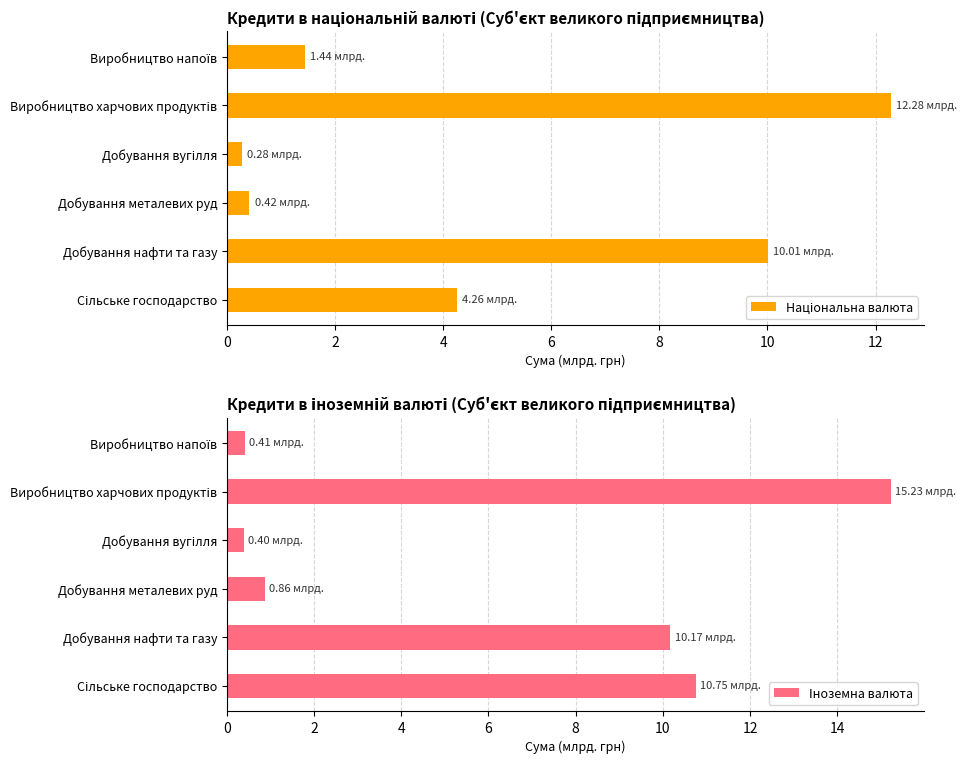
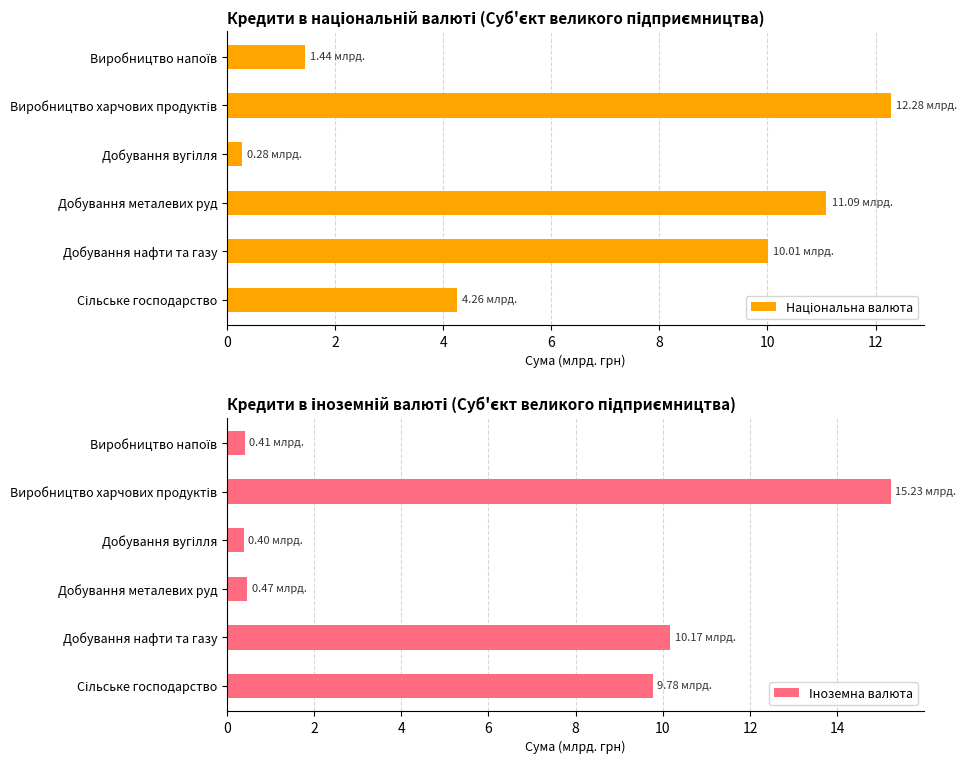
Кредити в національній валюті (Суб'єкт великого підприємництва), Добування металевих руд: 0.42 -> 11.09
Кредити в іноземній валюті (Суб'єкт великого підприємництва), Добування металевих руд: 0.86 -> 0.47
Кредити в іноземній валюті (Суб'єкт великого підприємництва), Сільське господарство: 10.75 -> 9.78
